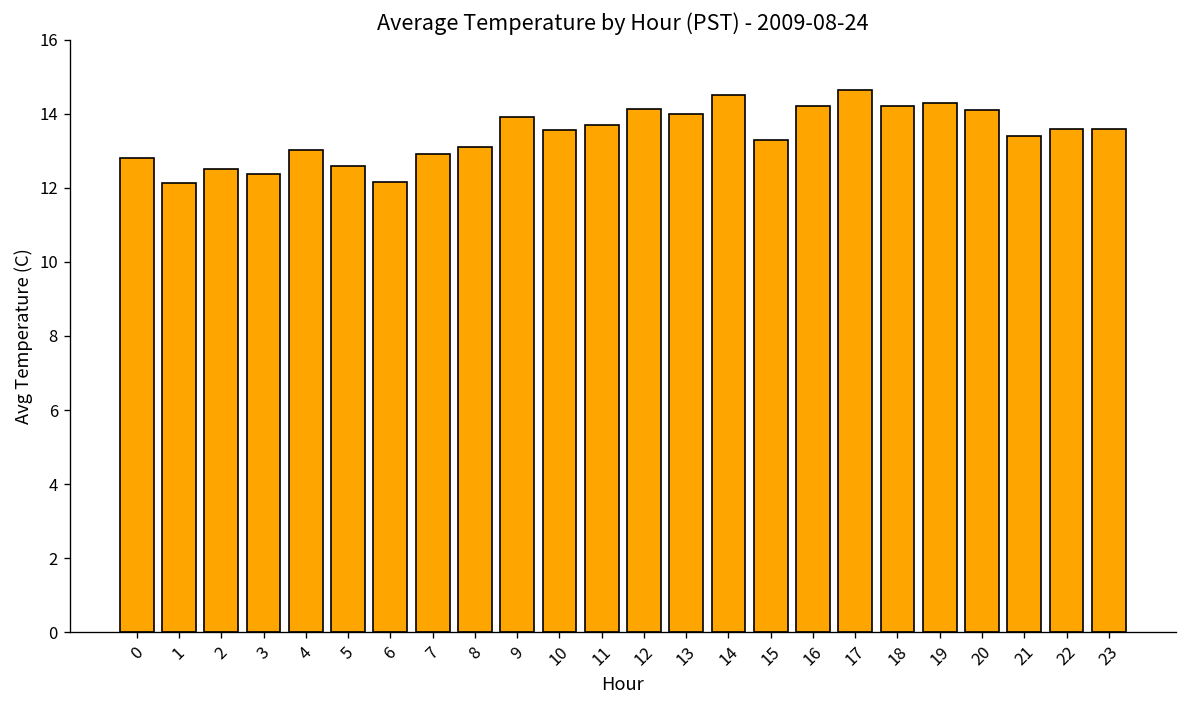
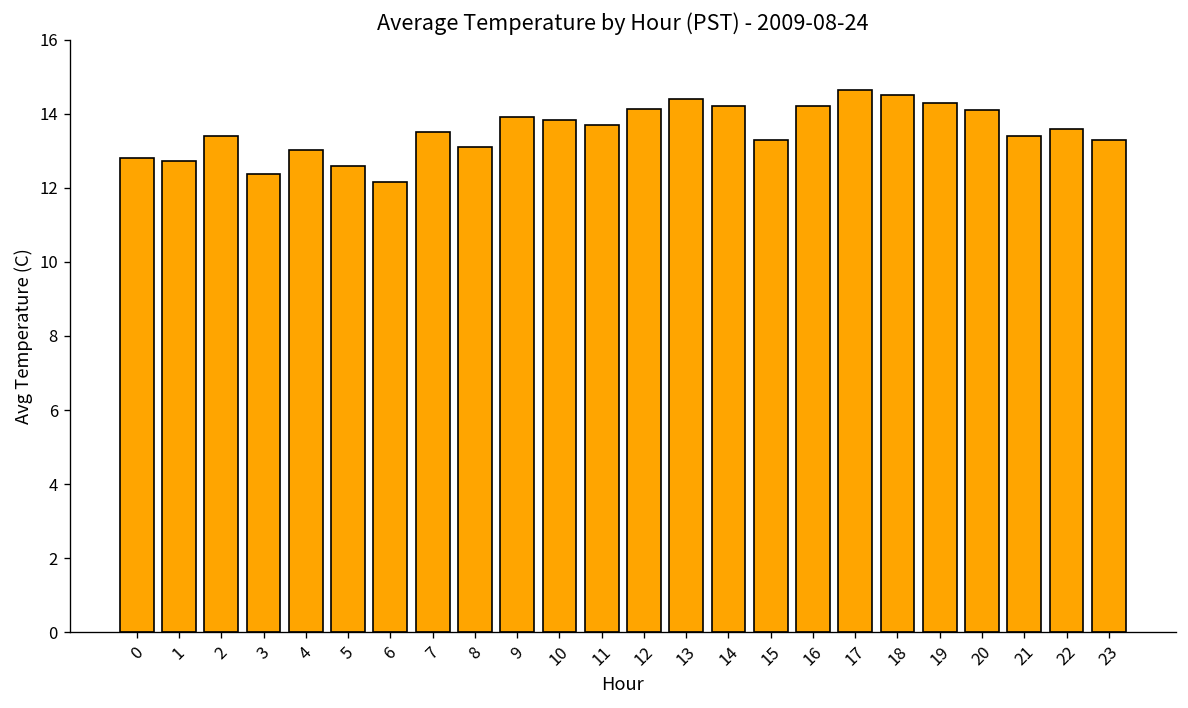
1: 12.1 -> 12.7
2: 12.5 -> 13.4
7: 12.9 -> 13.5
10: 13.6 -> 13.8
13: 14.0 -> 14.4
14: 14.5 -> 14.2
18: 14.2 -> 14.5
23: 13.6 -> 13.3
